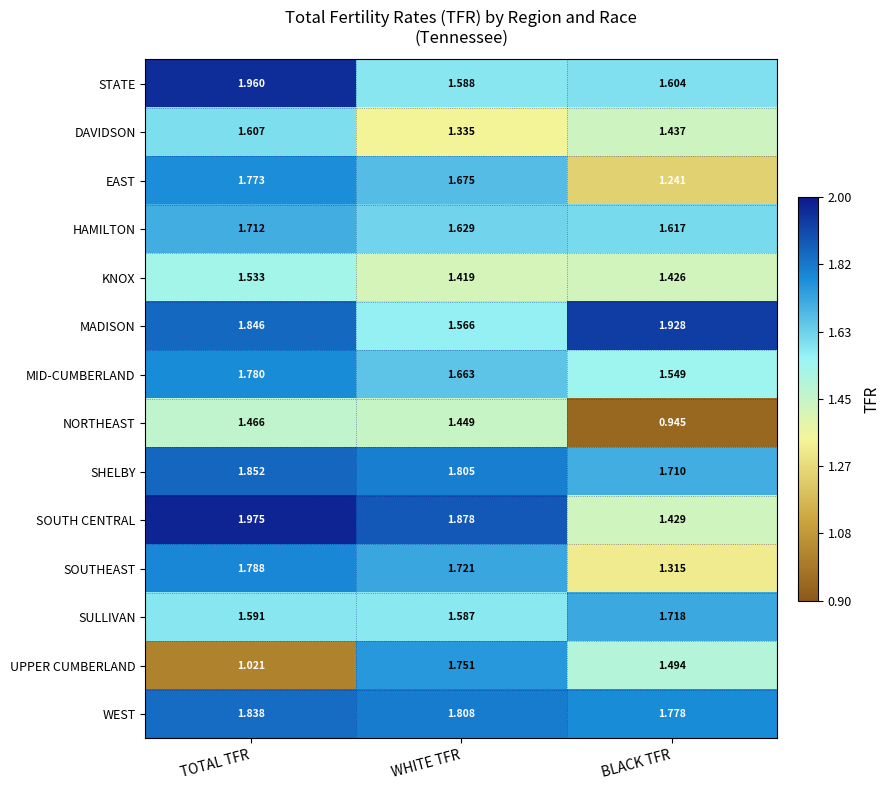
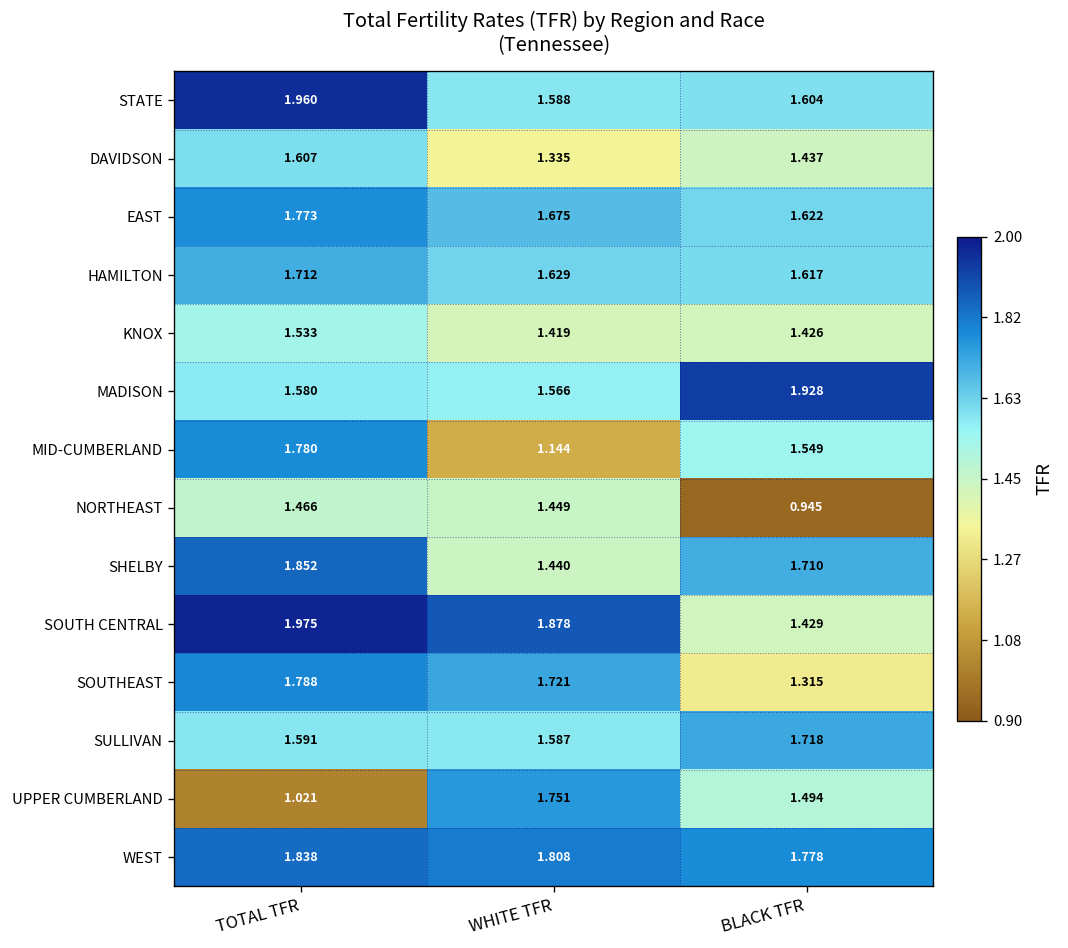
EAST, BLACK TFR: 1.241 -> 1.622
MADISON, TOTAL TFR: 1.846 -> 1.580
MID-CUMBERLAND, WHITE TFR: 1.663 -> 1.144
SHELBY, WHITE TFR: 1.805 -> 1.440
